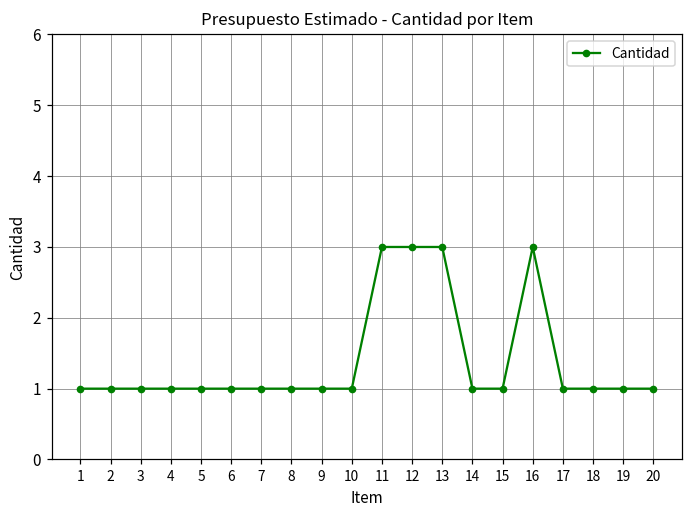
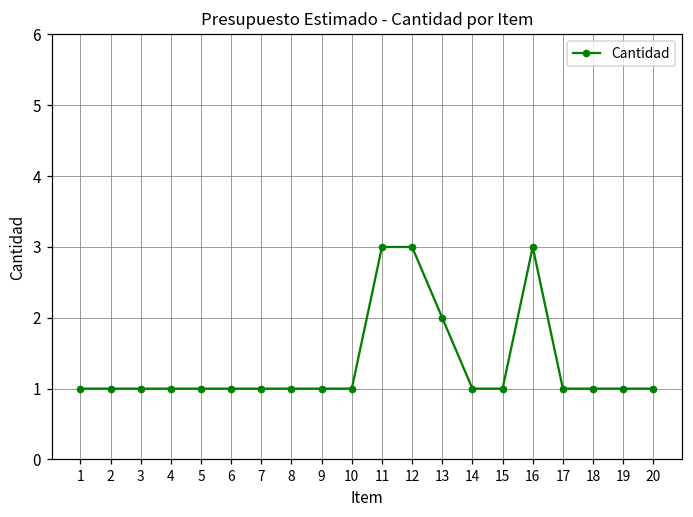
13: 3 -> 2
